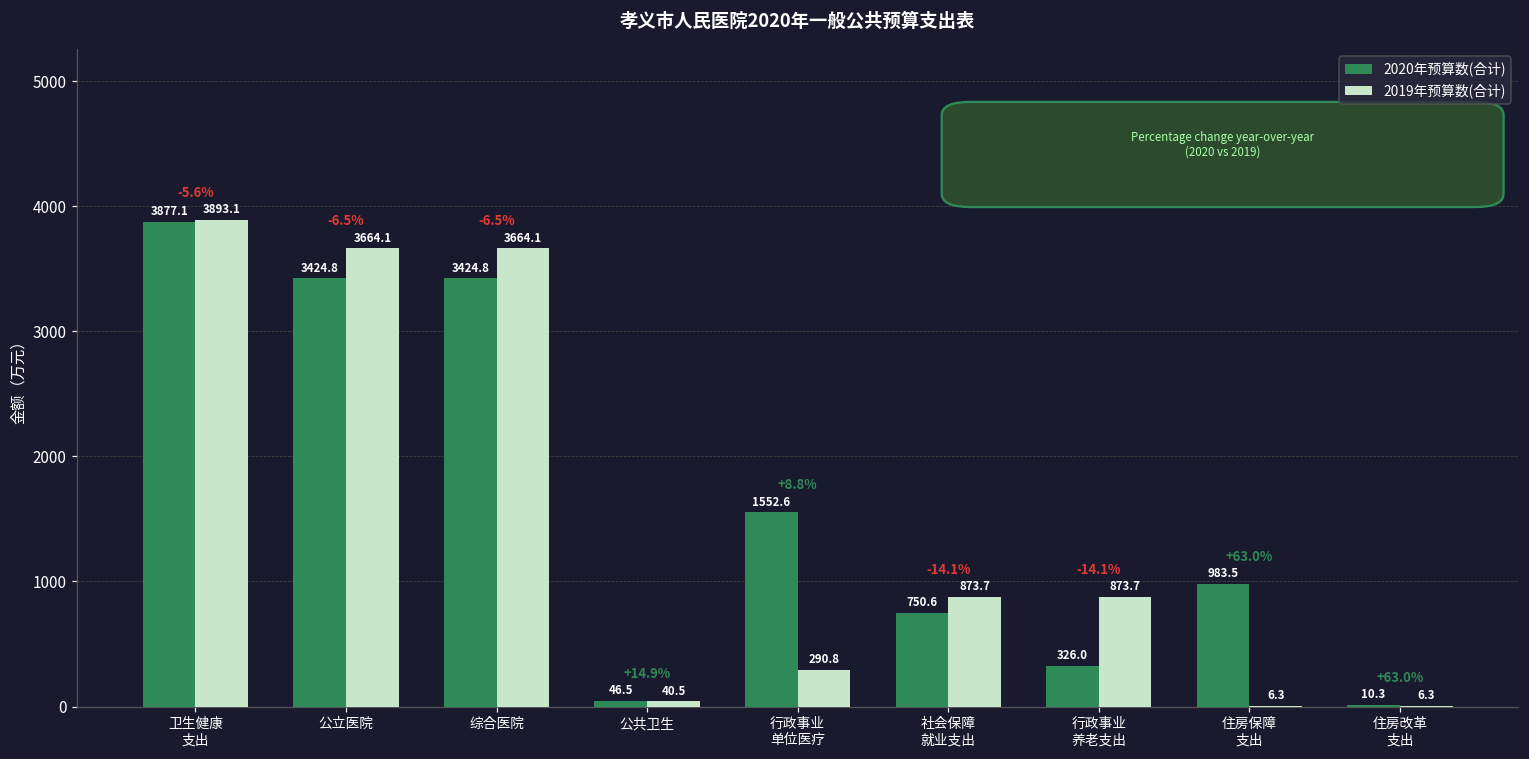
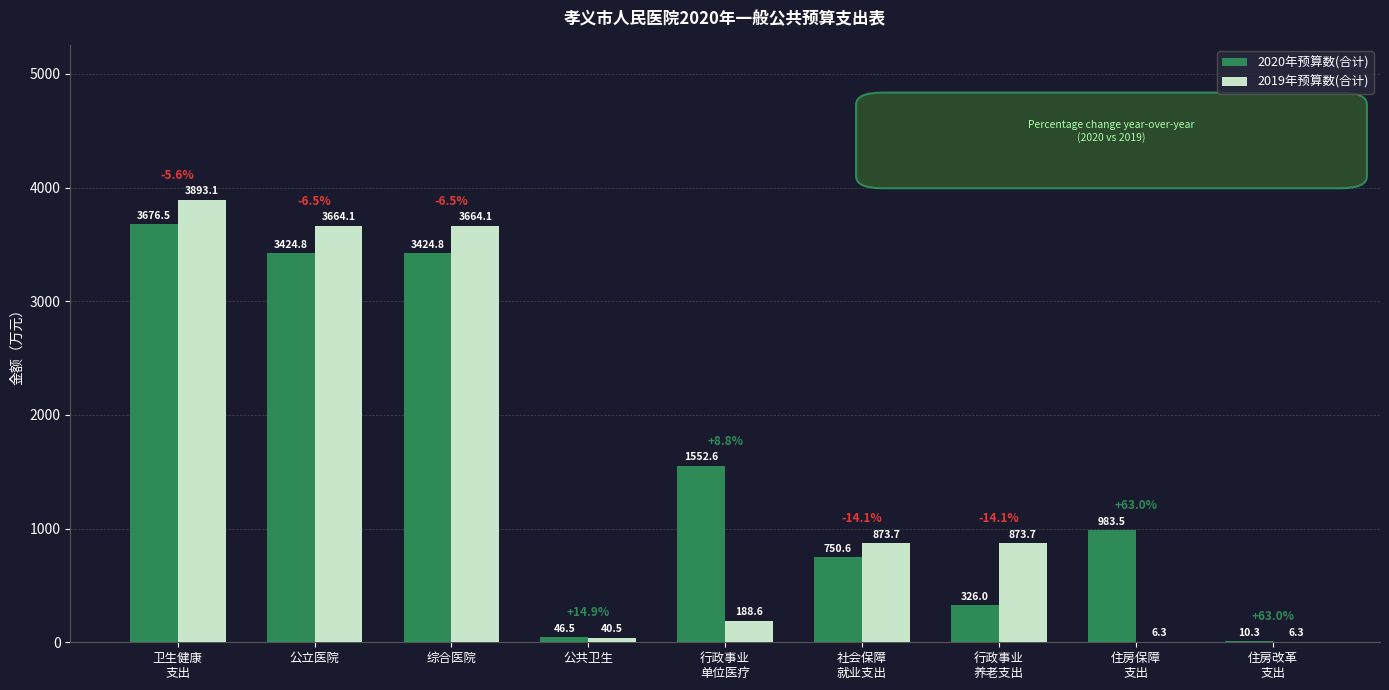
2020年预算数(合计), 卫生健康 支出: 3877.1 -> 3676.5
2019年预算数(合计), 行政事业 单位医疗: 290.8 -> 188.6
